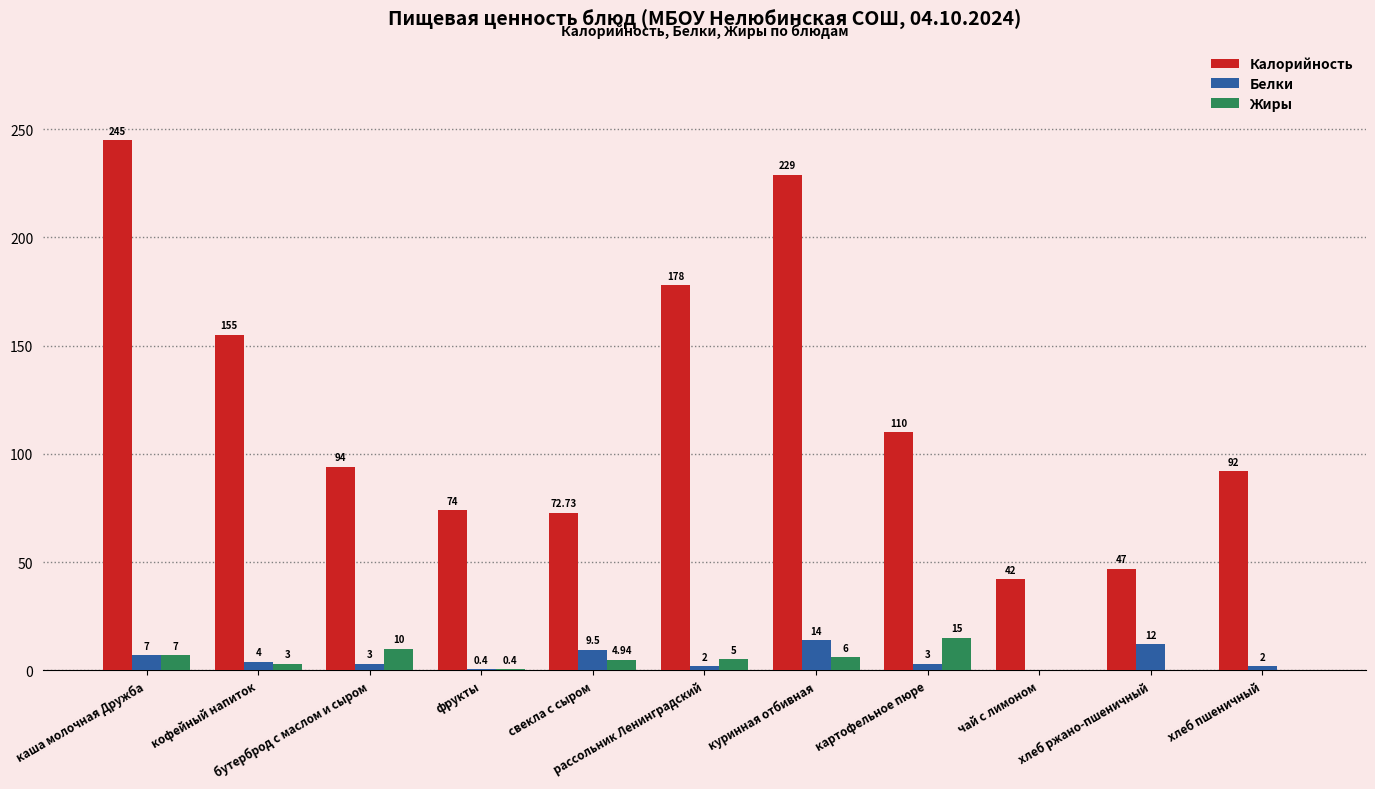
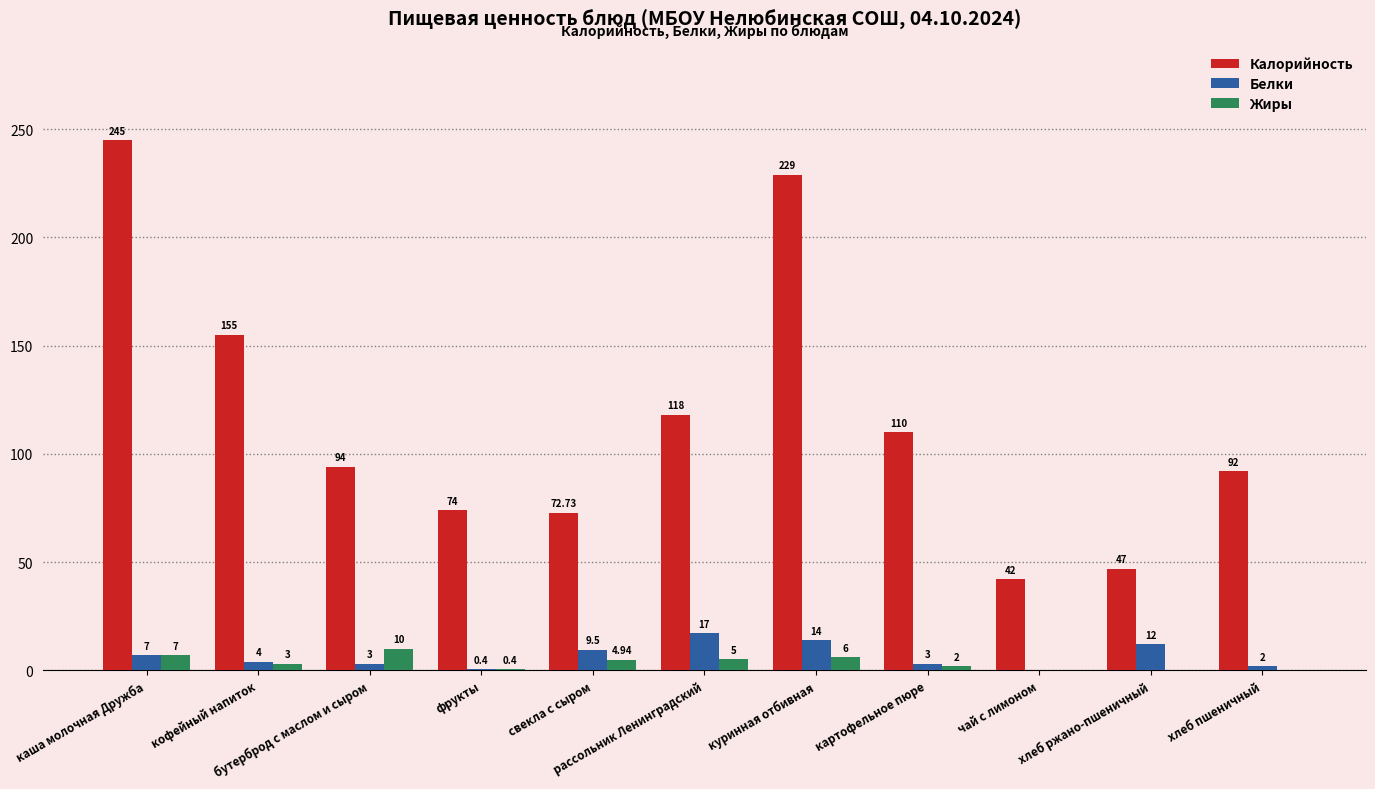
Калорийность, рассольник Ленинградский: 178 -> 118
Белки, рассольник Ленинградский: 2 -> 17
Жиры, картофельное пюре: 15 -> 2
